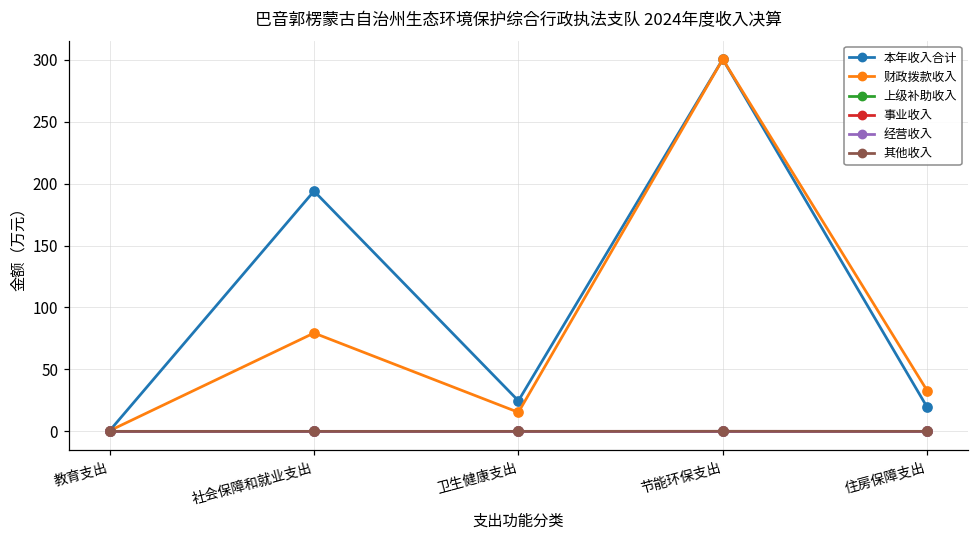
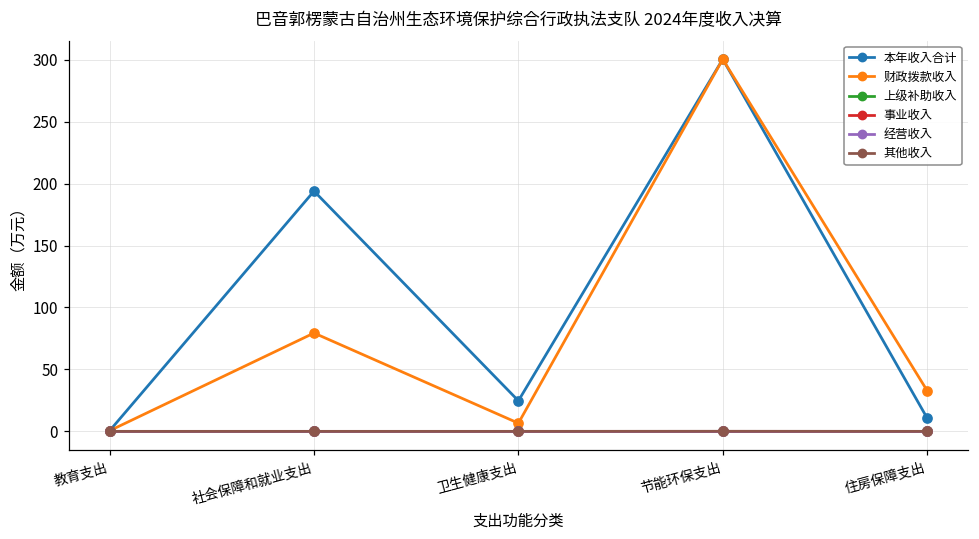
财政拨款收入, 卫生健康支出: 15 -> 7
本年收入合计, 住房保障支出: 20 -> 11
